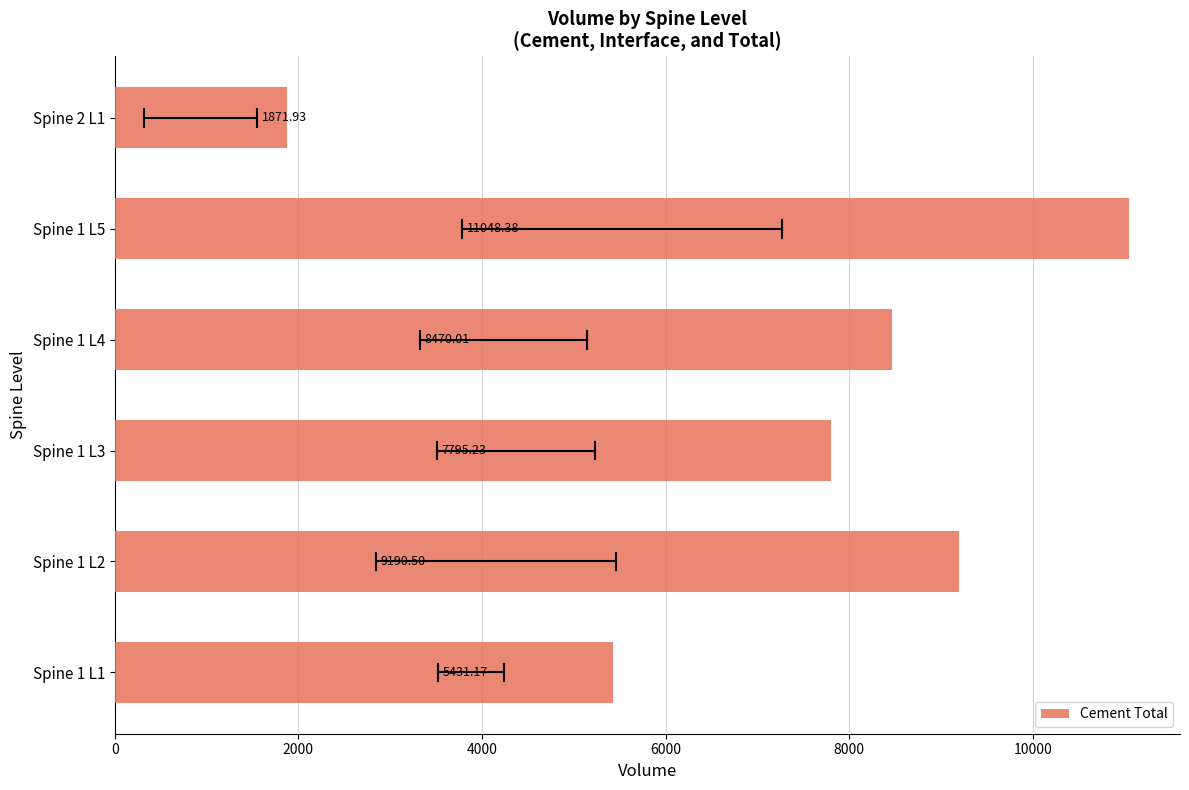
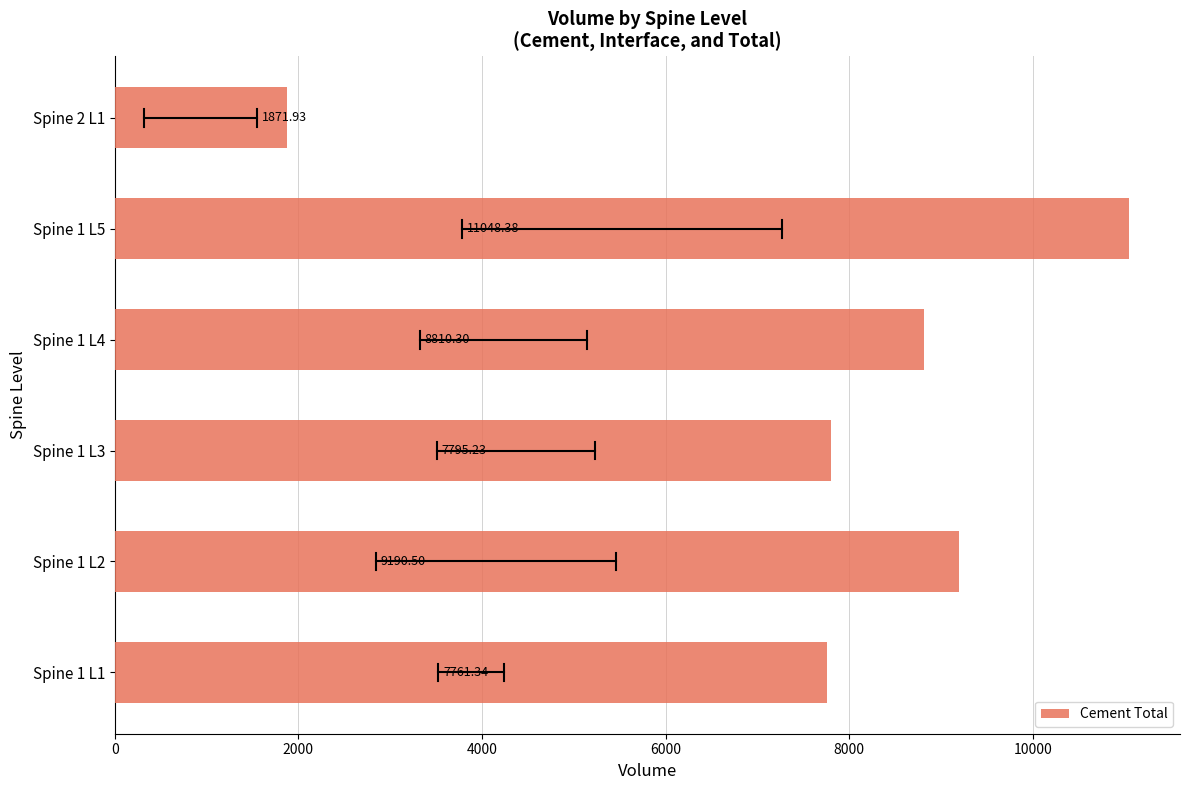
Cement Total, Spine 1 L4: 8470.01 -> 8810.30
Cement Total, Spine 1 L1: 5431.17 -> 7761.34
